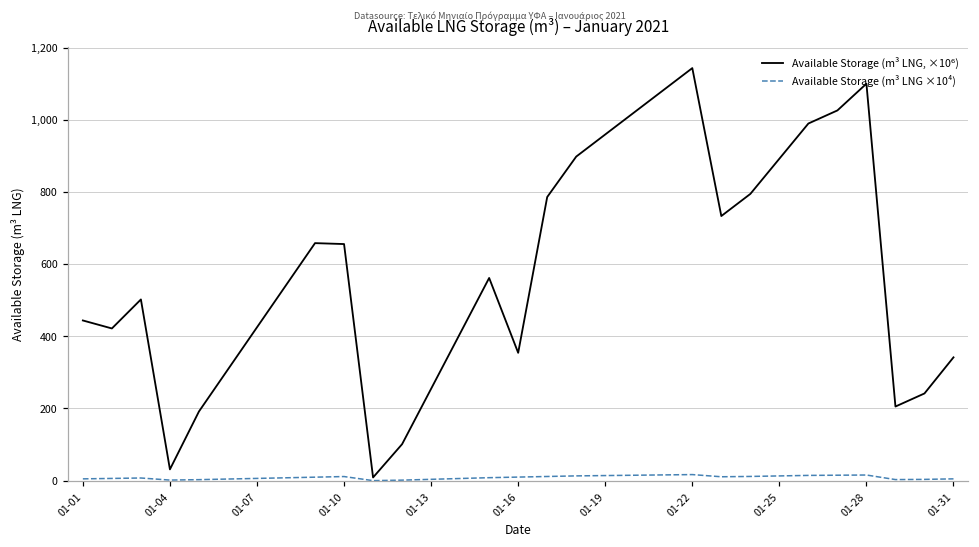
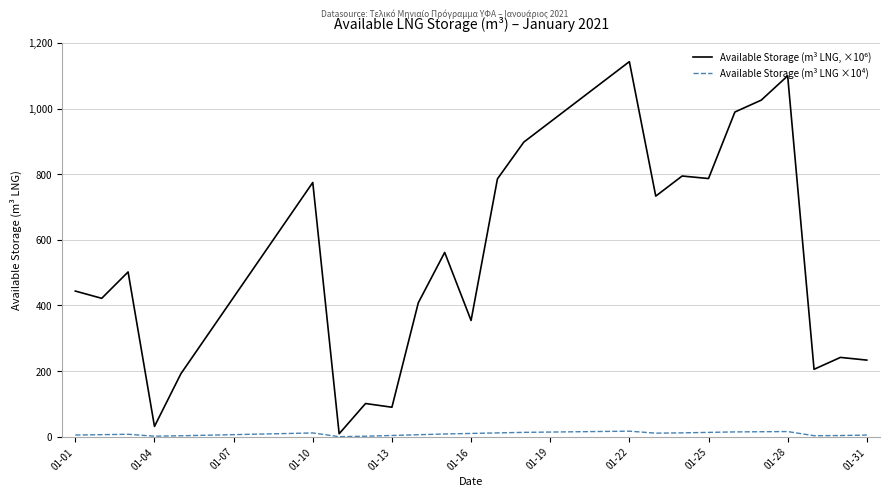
Available Storage (m³ LNG, ×10⁶), 01-10: 660 -> 770
Available Storage (m³ LNG, ×10⁶), 01-13: 250 -> 90
Available Storage (m³ LNG, ×10⁶), 01-25: 890 -> 790
Available Storage (m³ LNG, ×10⁶), 01-31: 340 -> 230
